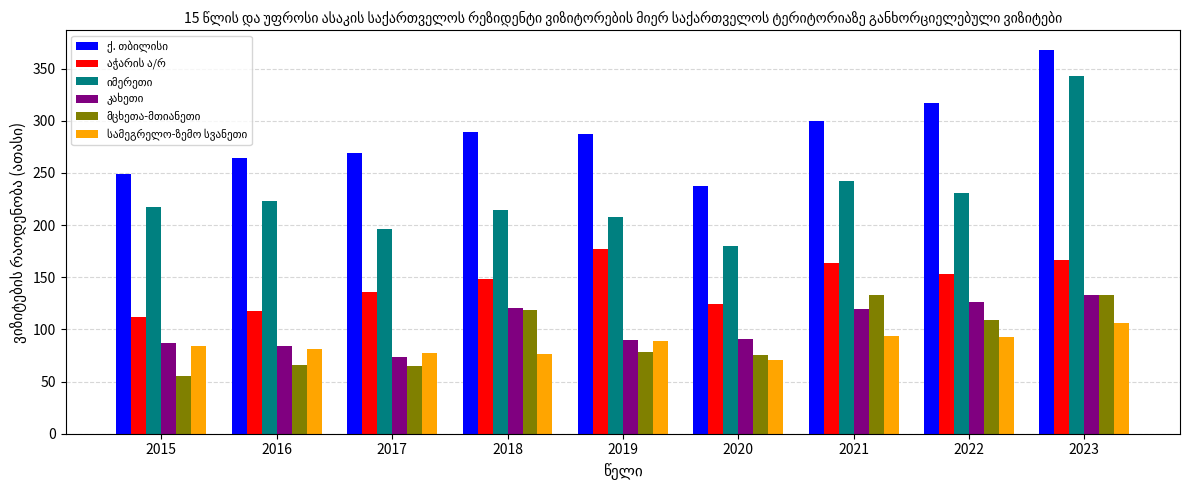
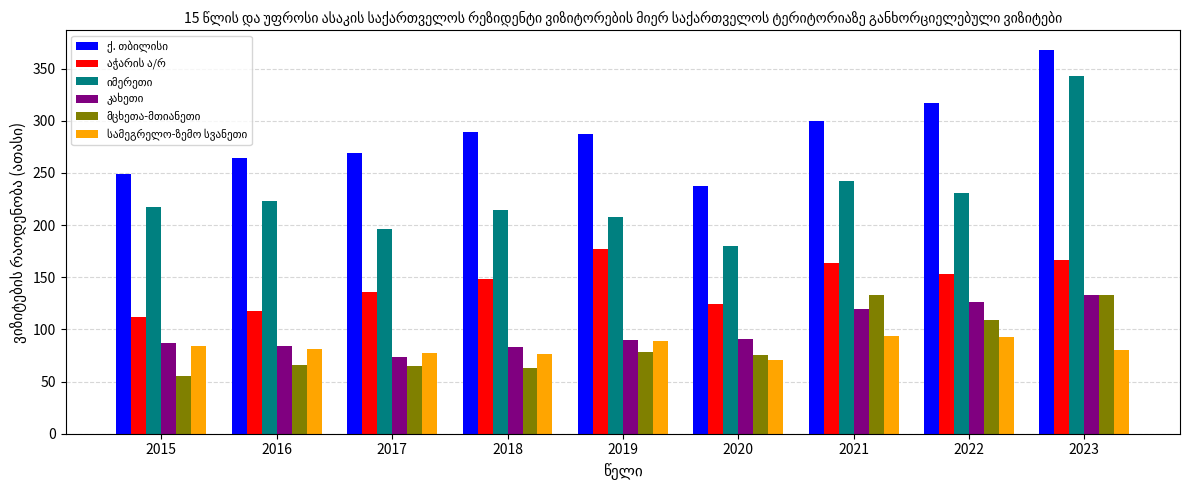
კახეთი, 2018: 120 -> 83
მცხეთა-მთიანეთი, 2018: 119 -> 63
სამეგრელო-ზემო სვანეთი, 2023: 106 -> 80
